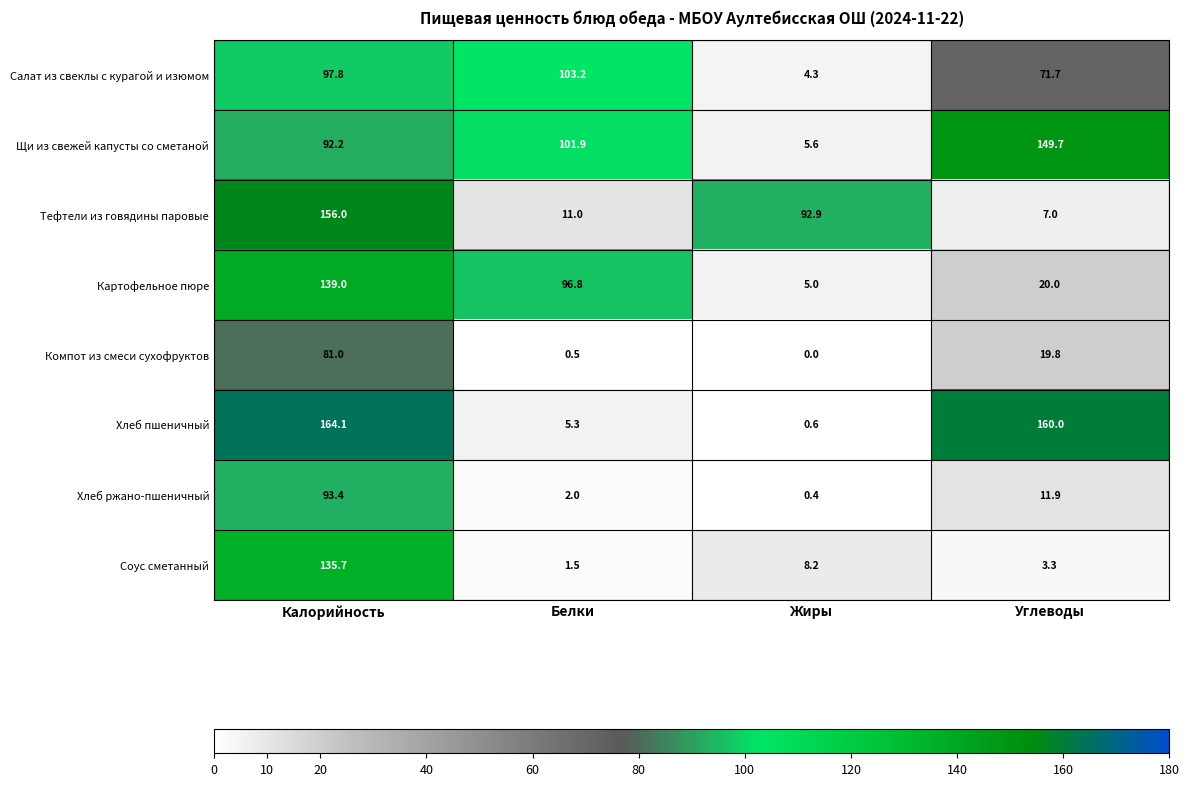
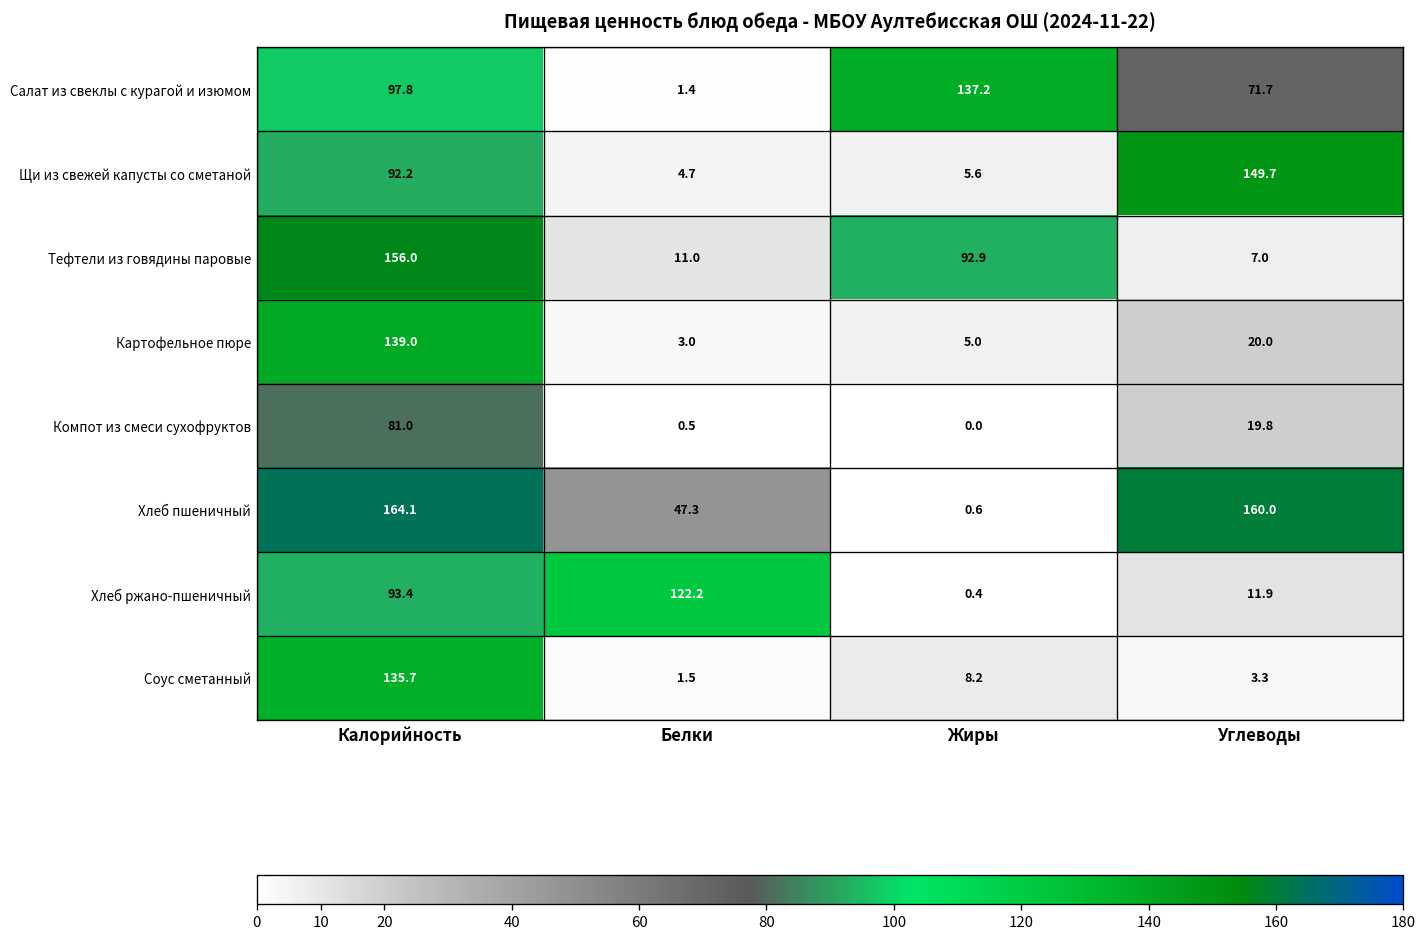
Салат из свеклы с курагой и изюмом, Белки: 103.2 -> 1.4
Салат из свеклы с курагой и изюмом, Жиры: 4.3 -> 137.2
Щи из свежей капусты со сметаной, Белки: 101.9 -> 4.7
Картофельное пюре, Белки: 96.8 -> 3.0
Хлеб пшеничный, Белки: 5.3 -> 47.3
Хлеб ржано-пшеничный, Белки: 2.0 -> 122.2
